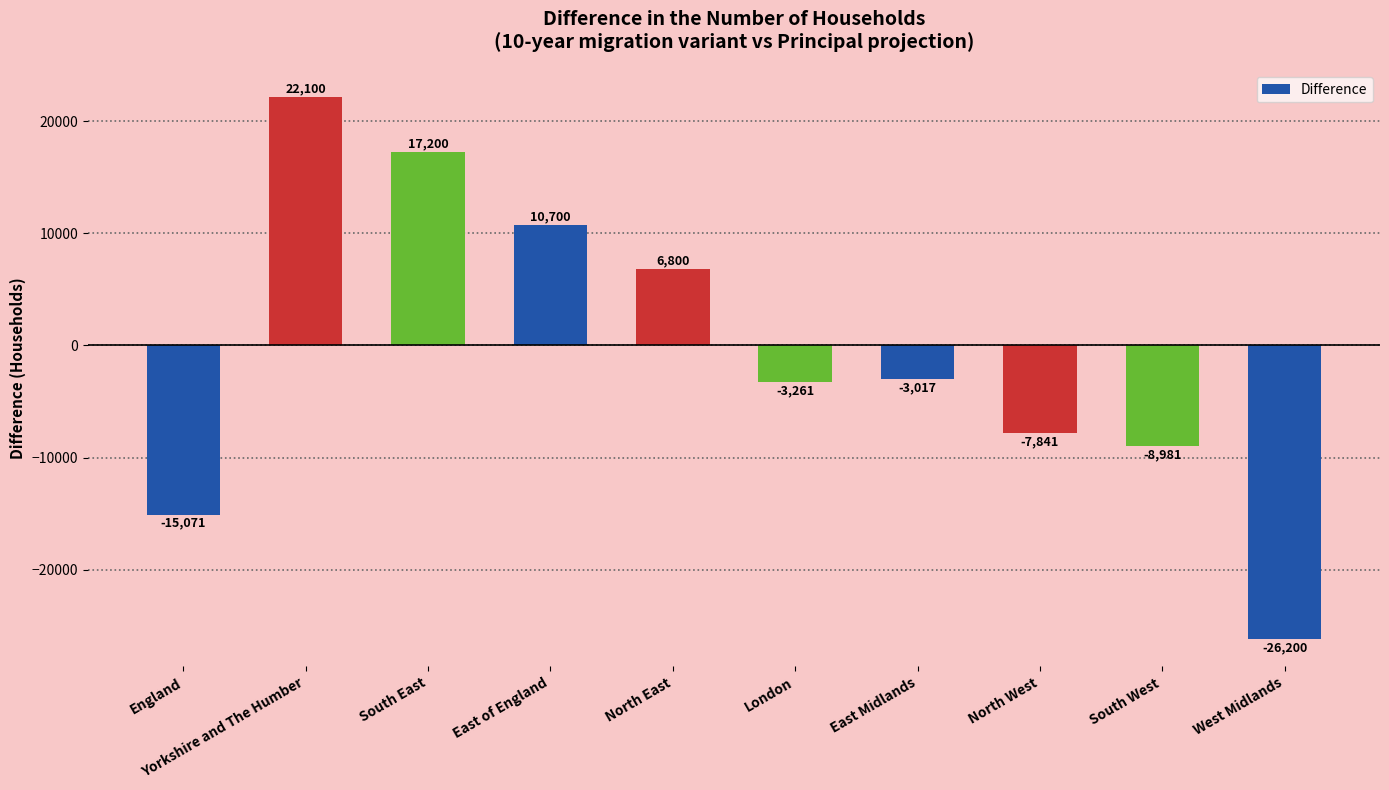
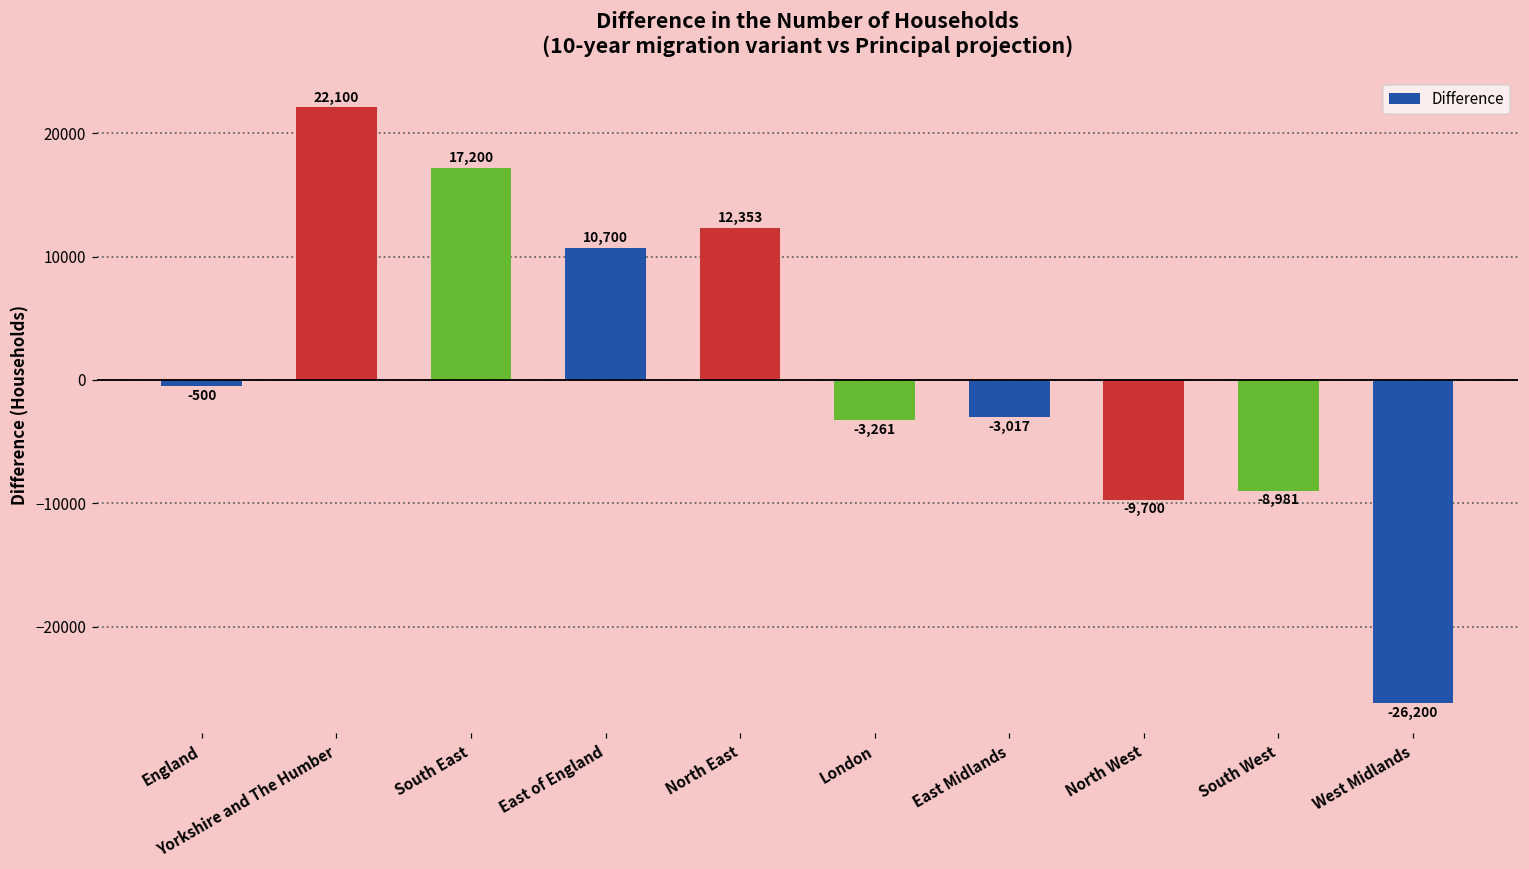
England: -15,071 -> -500
North East: 6,800 -> 12,353
North West: -7,841 -> -9,700
